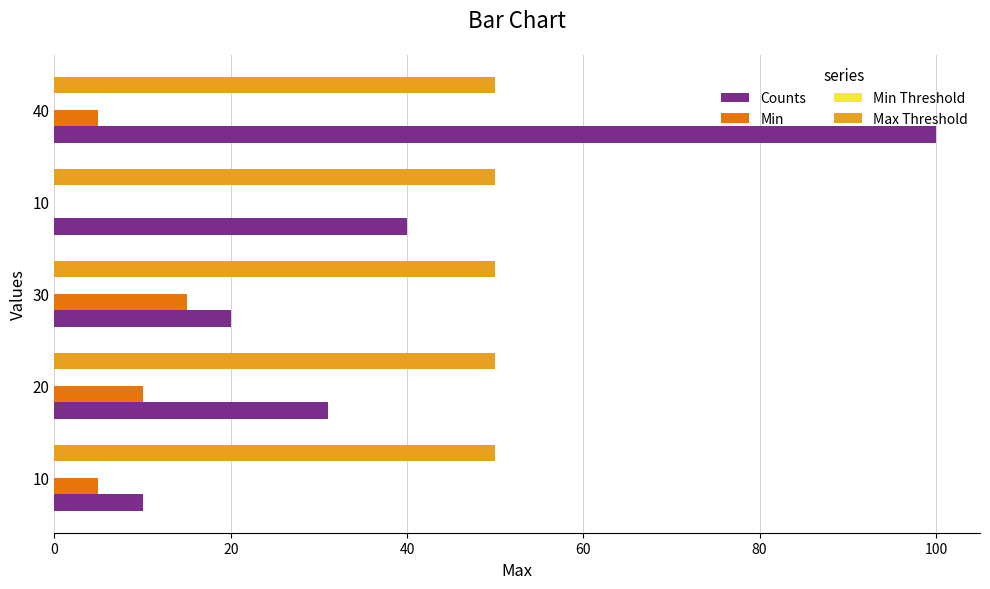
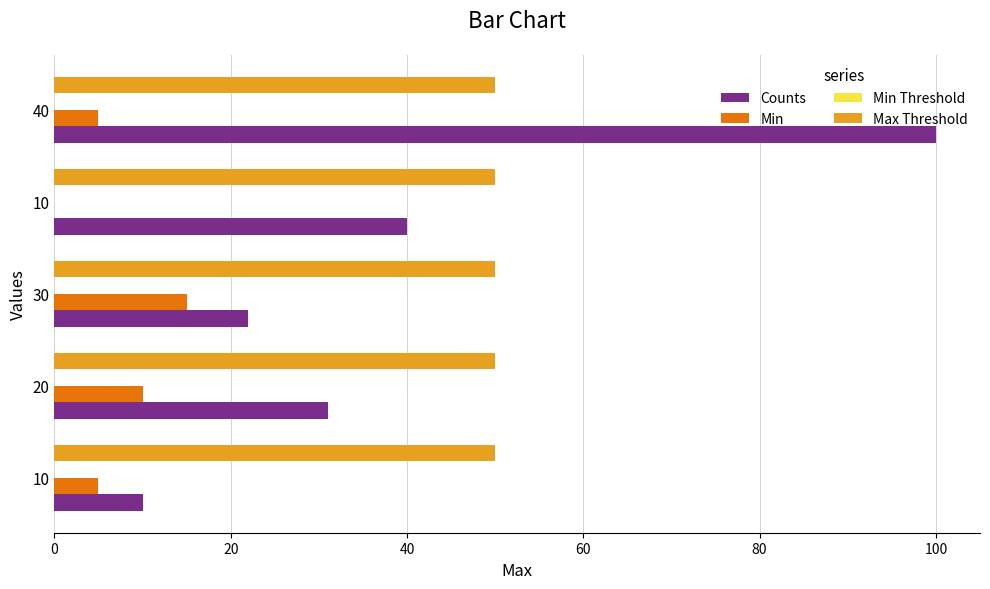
Counts, 30: 20 -> 22
